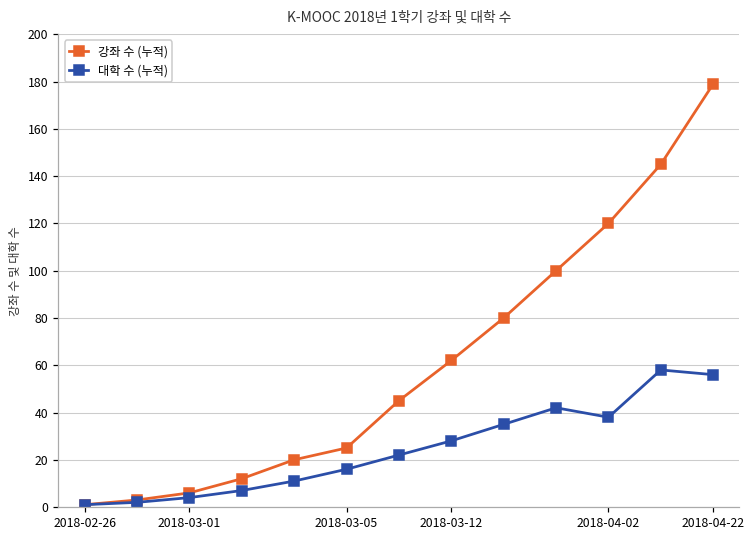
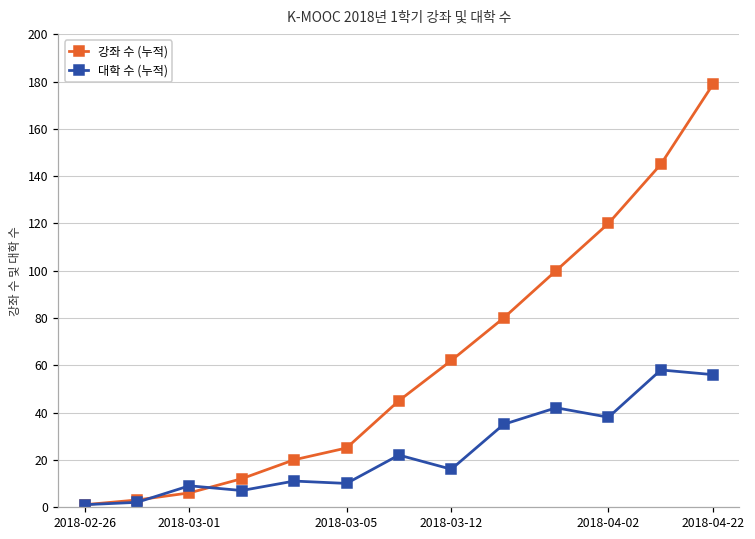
대학 수 (누적), 2018-03-01: 4 -> 9
대학 수 (누적), 2018-03-05: 16 -> 10
대학 수 (누적), 2018-03-12: 28 -> 16
